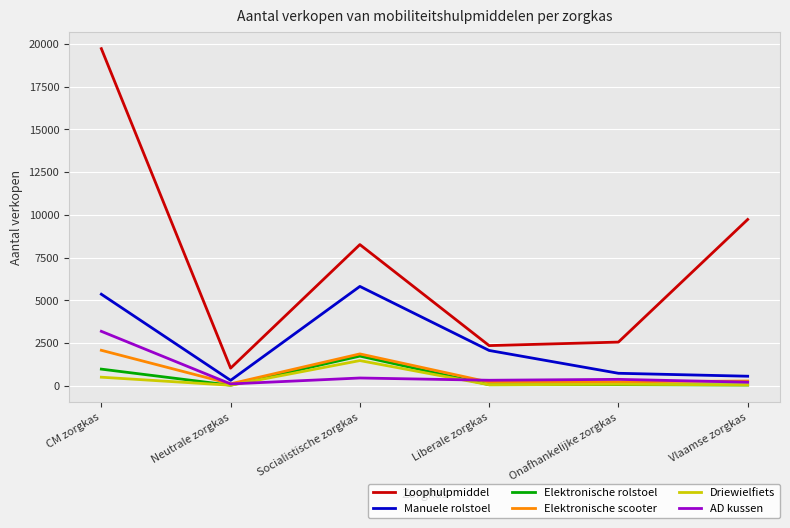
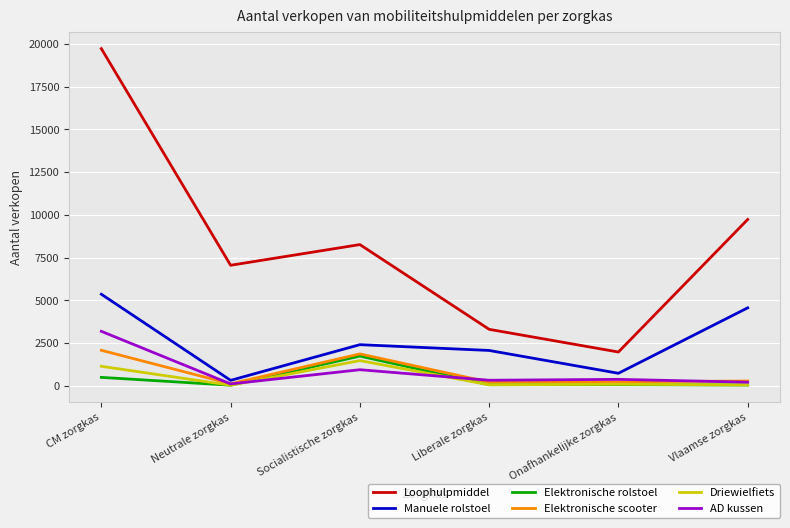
Elektronische rolstoel, CM zorgkas: 1000 -> 500
Driewielfiets, CM zorgkas: 500 -> 1100
Loophulpmiddel, Neutrale zorgkas: 1000 -> 7100
Manuele rolstoel, Socialistische zorgkas: 5800 -> 2400
AD kussen, Socialistische zorgkas: 500 -> 900
Loophulpmiddel, Liberale zorgkas: 2400 -> 3300
Loophulpmiddel, Onafhankelijke zorgkas: 2600 -> 2000
Manuele rolstoel, Vlaamse zorgkas: 600 -> 4600
